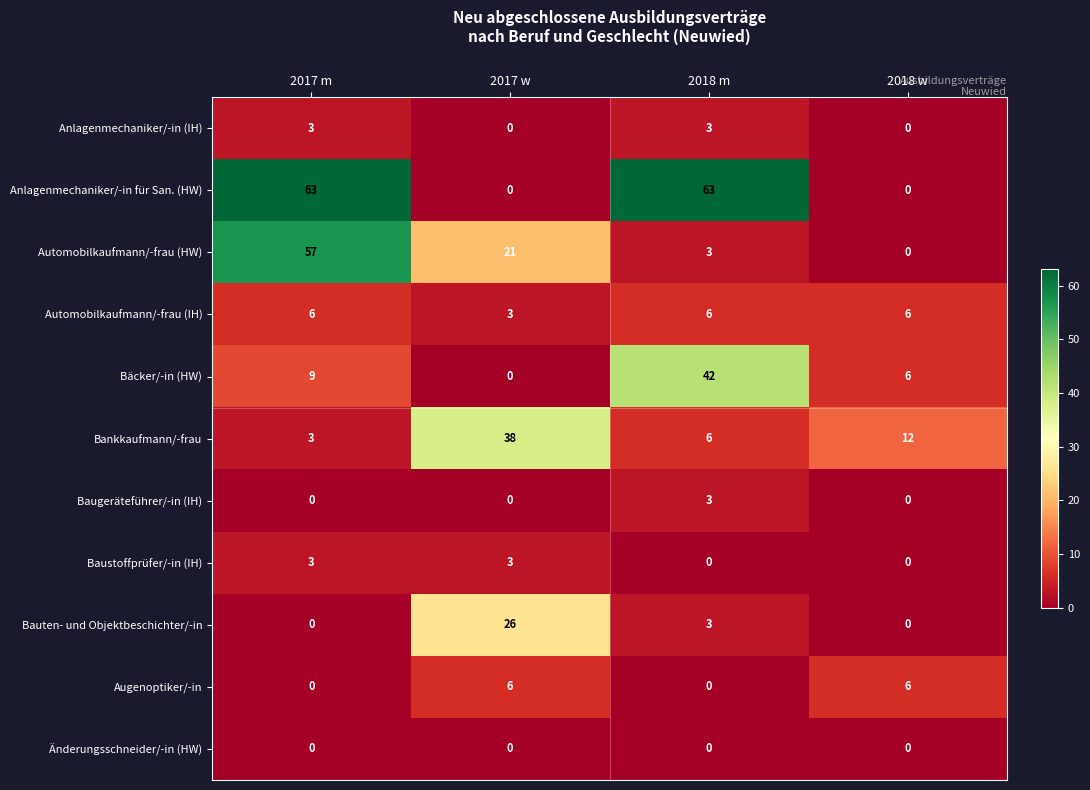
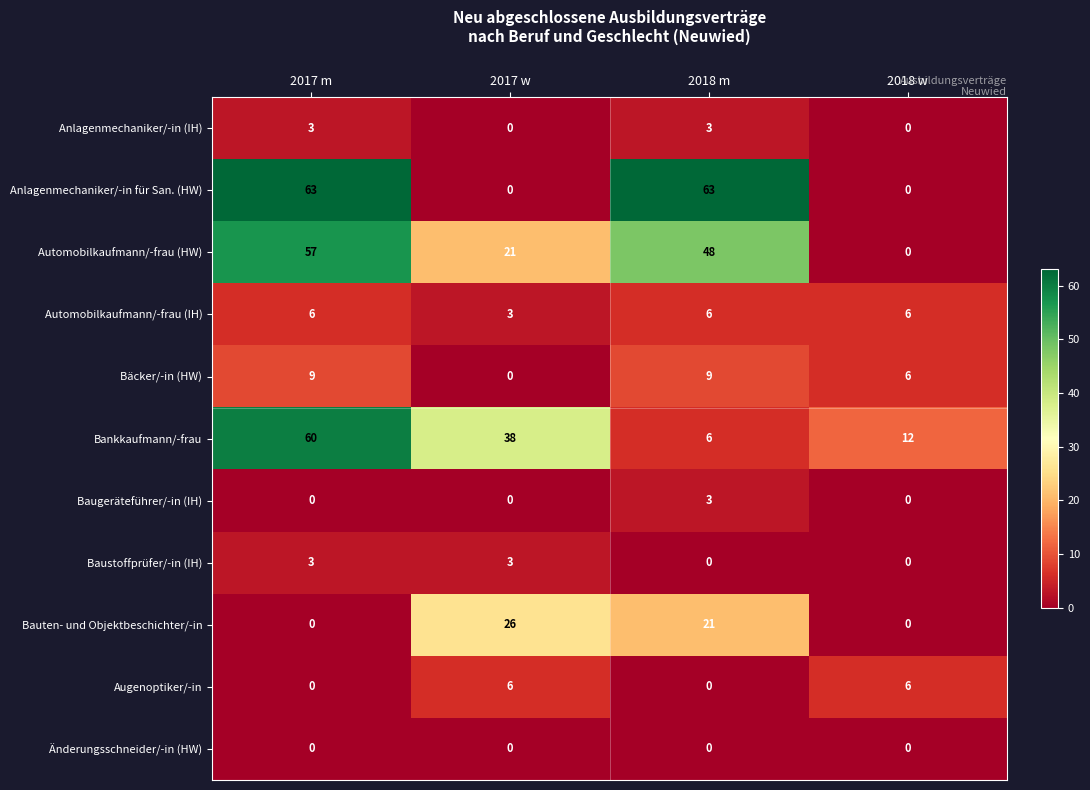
Automobilkaufmann/-frau (HW), 2018 m: 3 -> 48
Bäcker/-in (HW), 2018 m: 42 -> 9
Bankkaufmann/-frau, 2017 m: 3 -> 60
Bauten- und Objektbeschichter/-in, 2018 m: 3 -> 21
